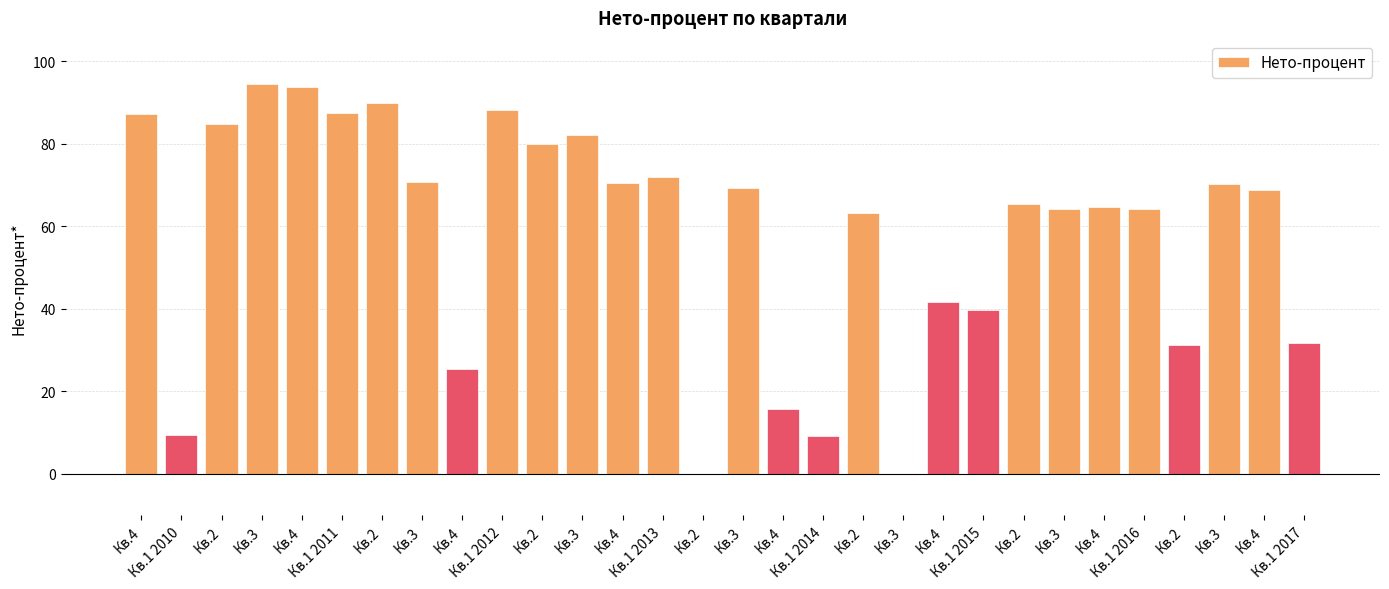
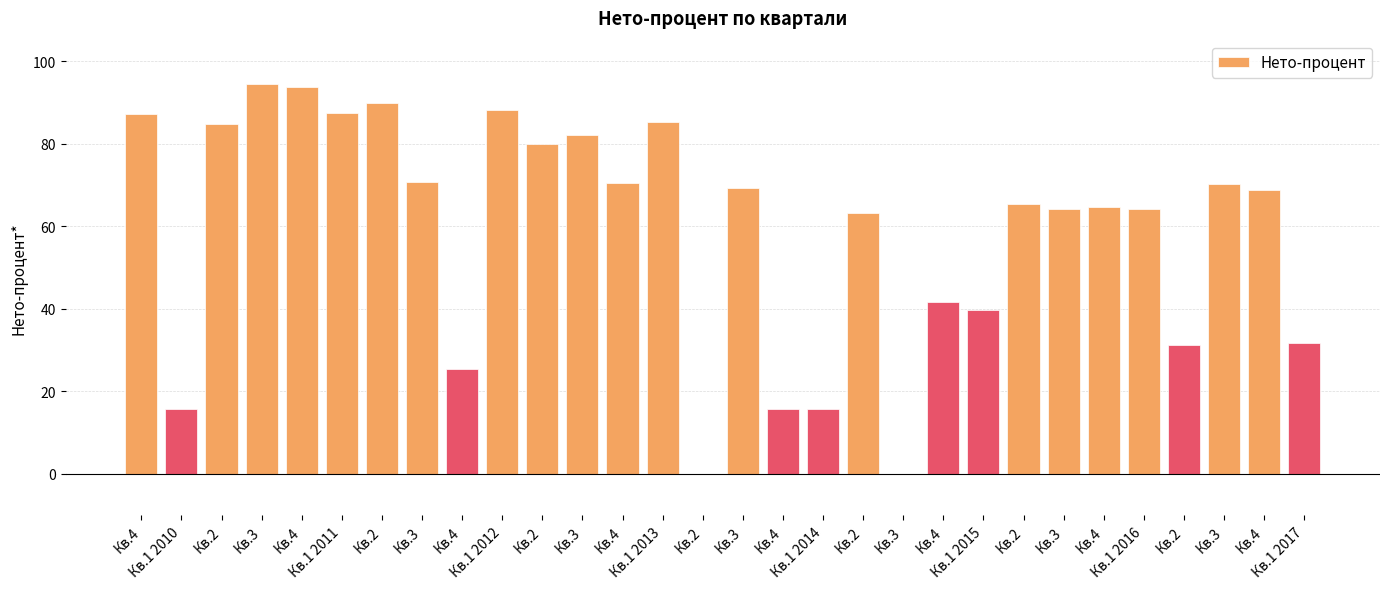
Кв.1 2010: 10 -> 16
Кв.1 2013: 72 -> 85
Кв.1 2014: 9 -> 16
